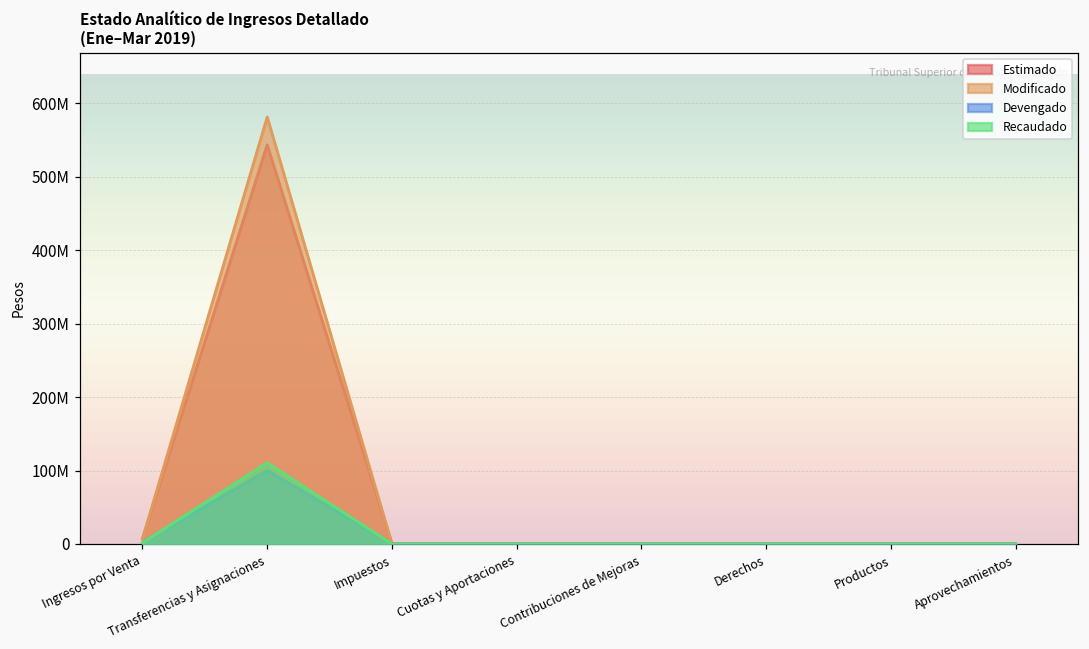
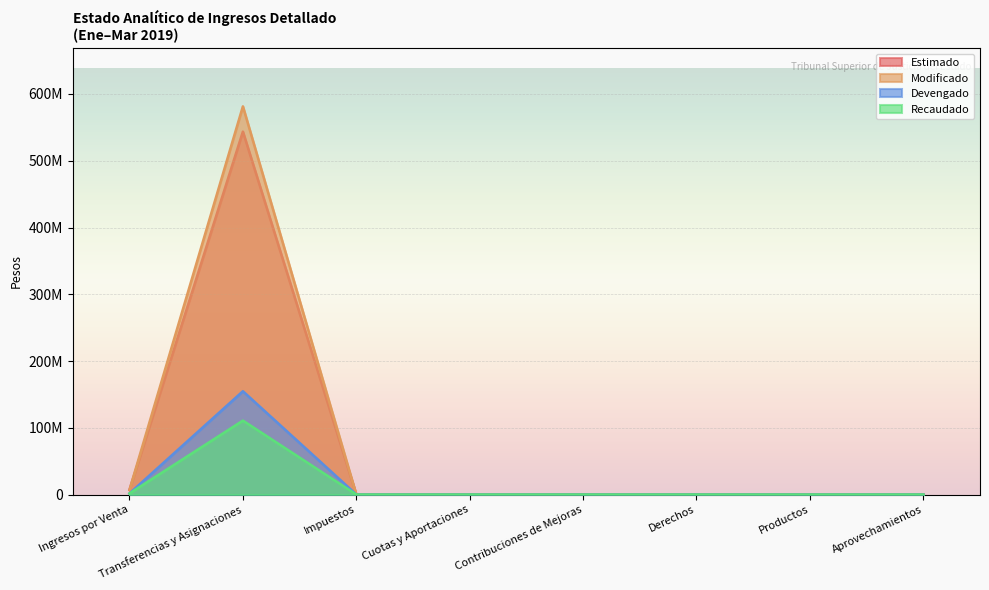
Devengado, Transferencias y Asignaciones: 100000000 -> 150000000
